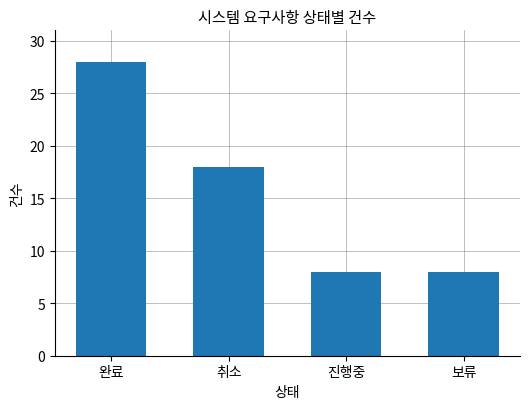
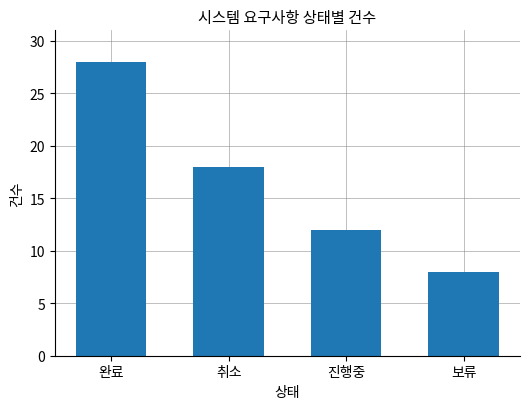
진행중: 8 -> 12
